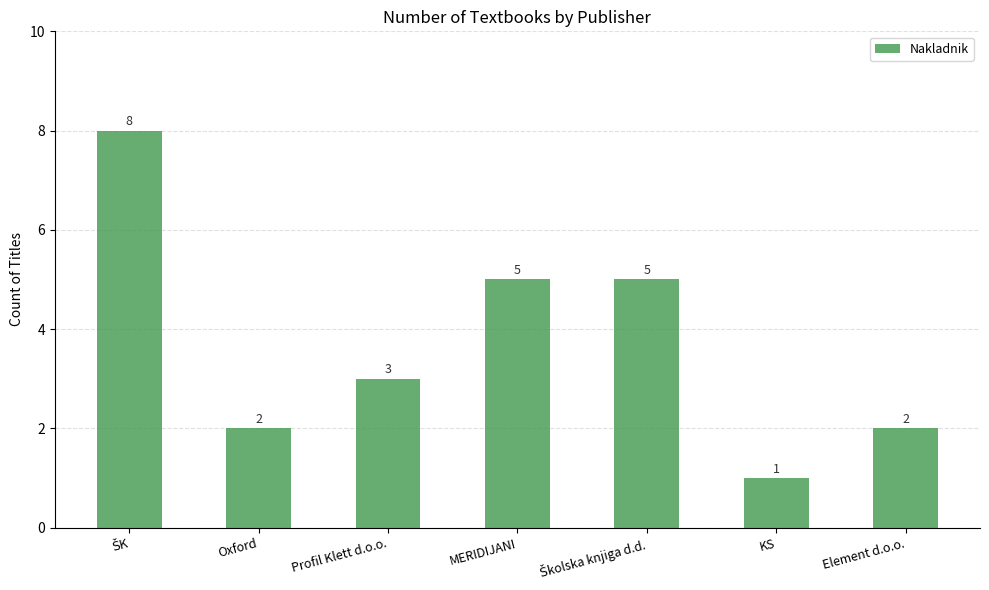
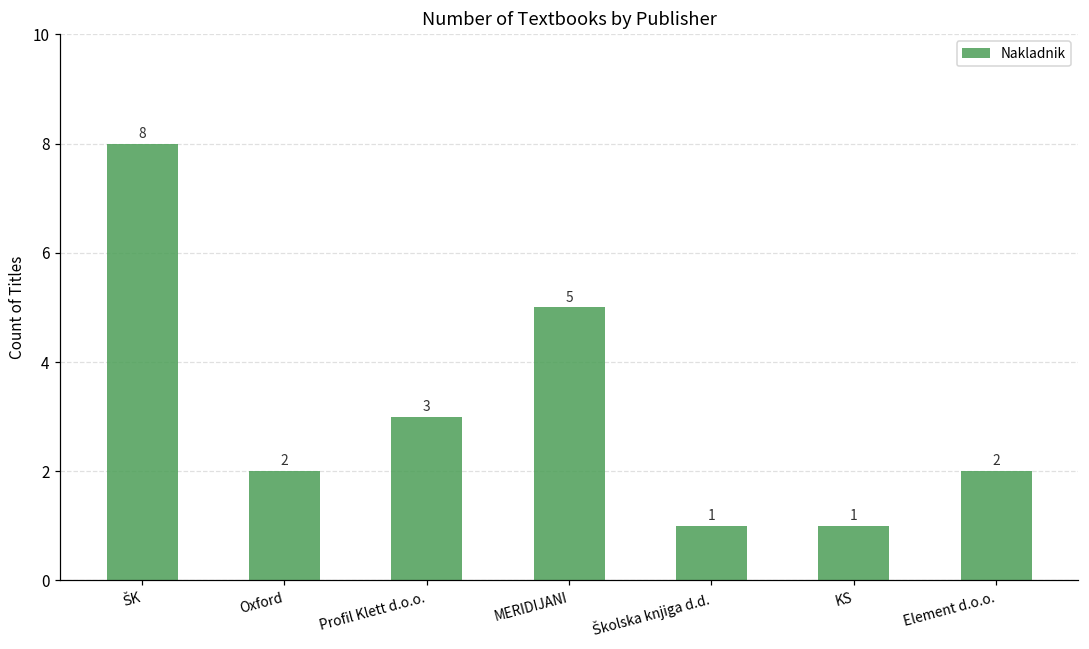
Školska knjiga d.d.: 5 -> 1
